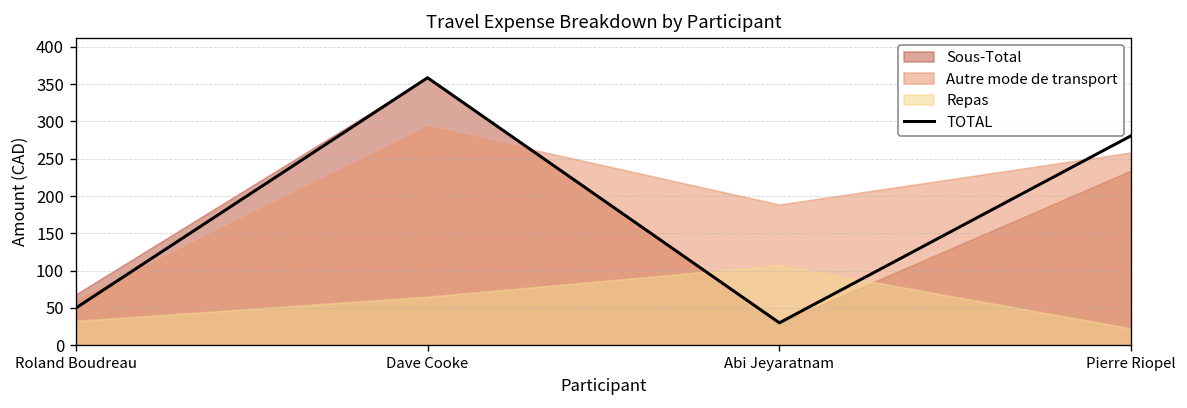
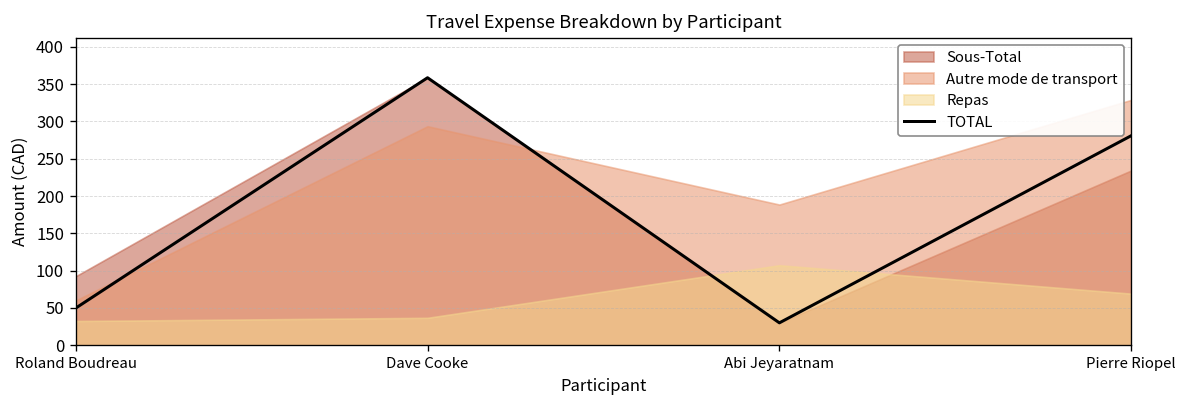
Sous-Total, Roland Boudreau: 70 -> 90
Repas, Dave Cooke: 70 -> 40
Autre mode de transport, Pierre Riopel: 260 -> 330
Repas, Pierre Riopel: 20 -> 70
